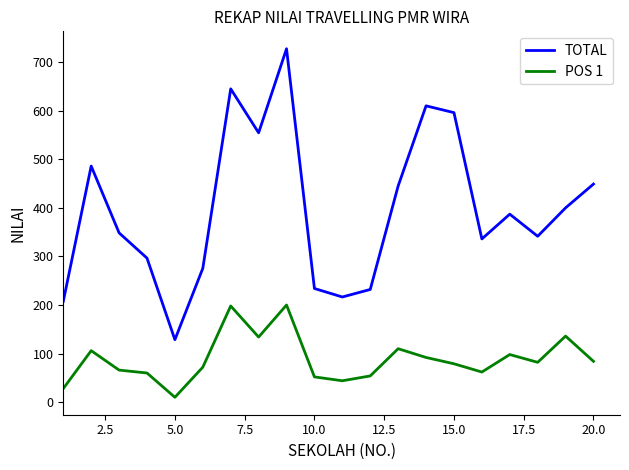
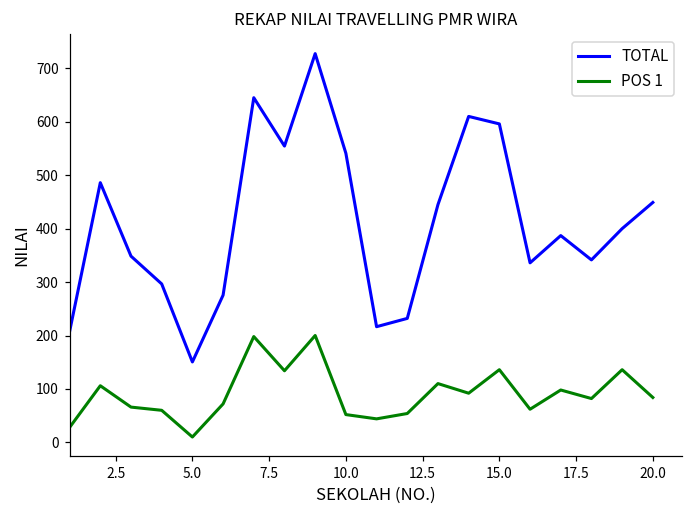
TOTAL, 5.0: 130 -> 150
TOTAL, 10.0: 230 -> 540
POS 1, 15.0: 80 -> 140
